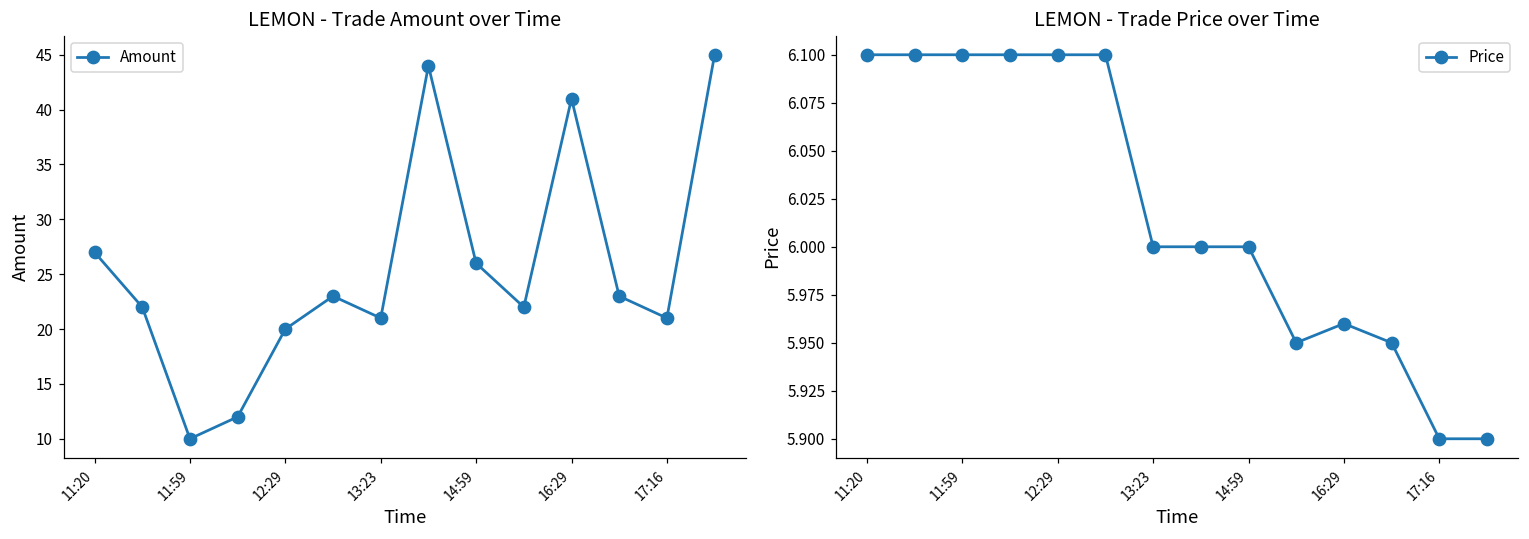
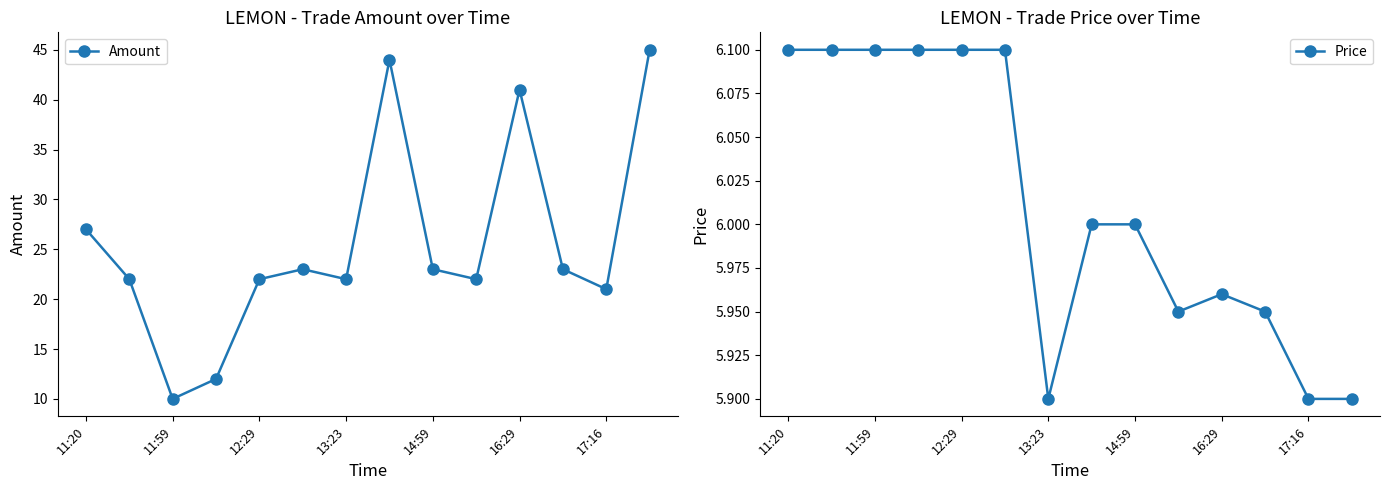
LEMON - Trade Amount over Time, 12:29: 20 -> 22
LEMON - Trade Amount over Time, 13:23: 21 -> 22
LEMON - Trade Amount over Time, 14:59: 26 -> 23
LEMON - Trade Price over Time, 13:23: 6.0 -> 5.9
